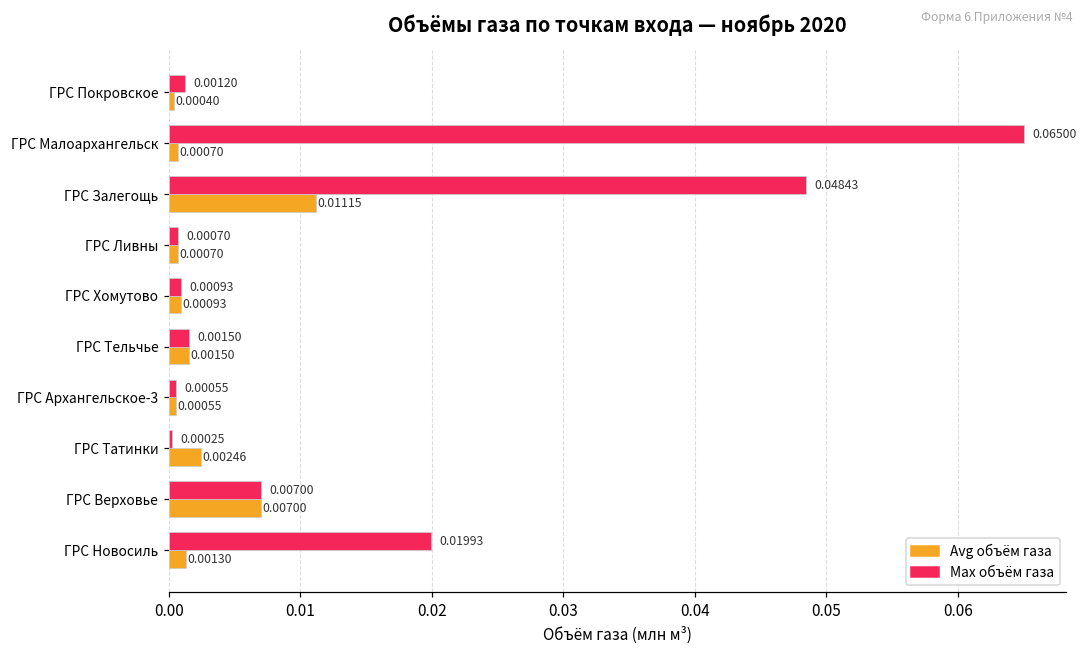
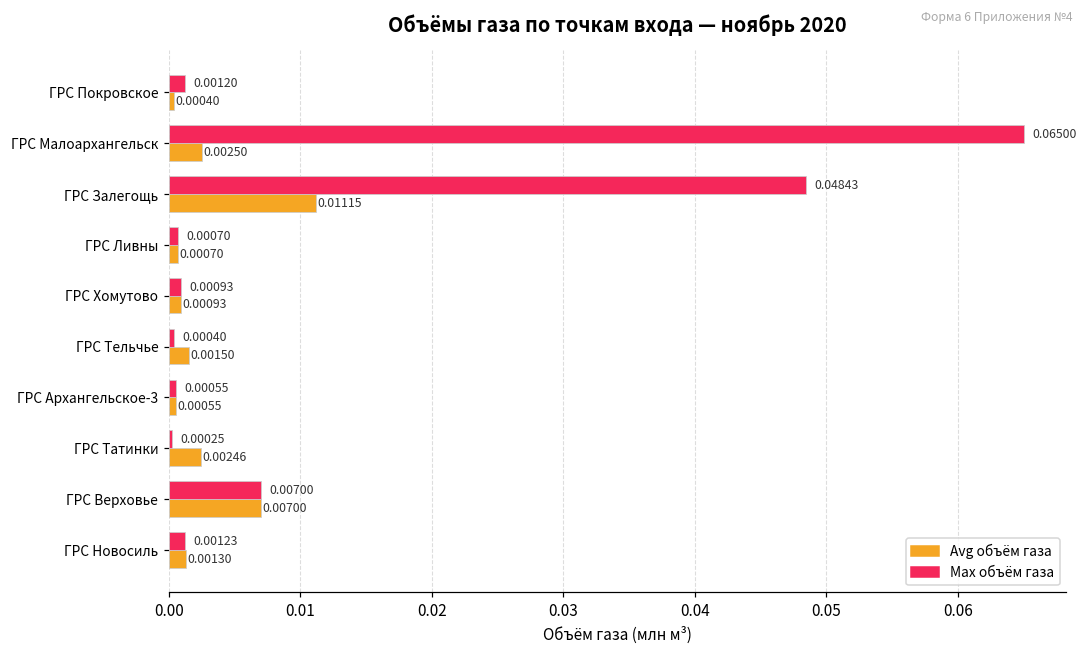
Avg объём газа, ГРС Малоархангельск: 0.00070 -> 0.00250
Max объём газа, ГРС Тельчье: 0.00150 -> 0.00040
Max объём газа, ГРС Новосиль: 0.01993 -> 0.00123
